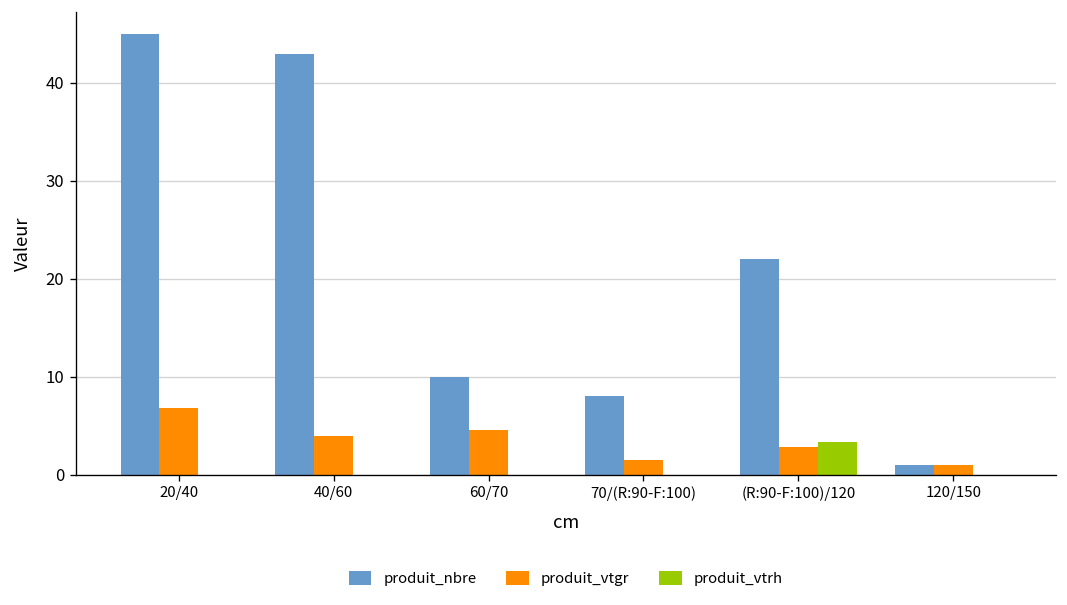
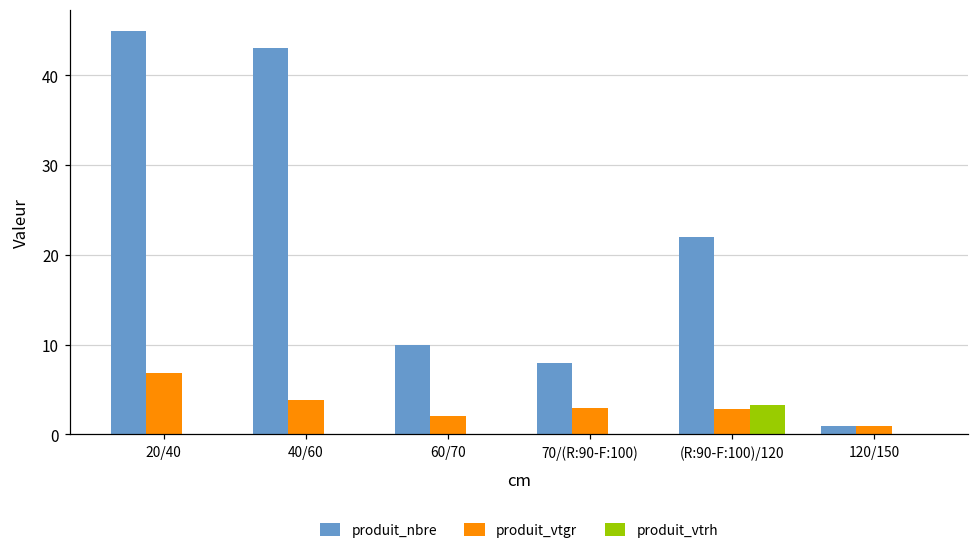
produit_vtgr, 60/70: 5 -> 2
produit_vtgr, 70/(R:90-F:100): 2 -> 3
